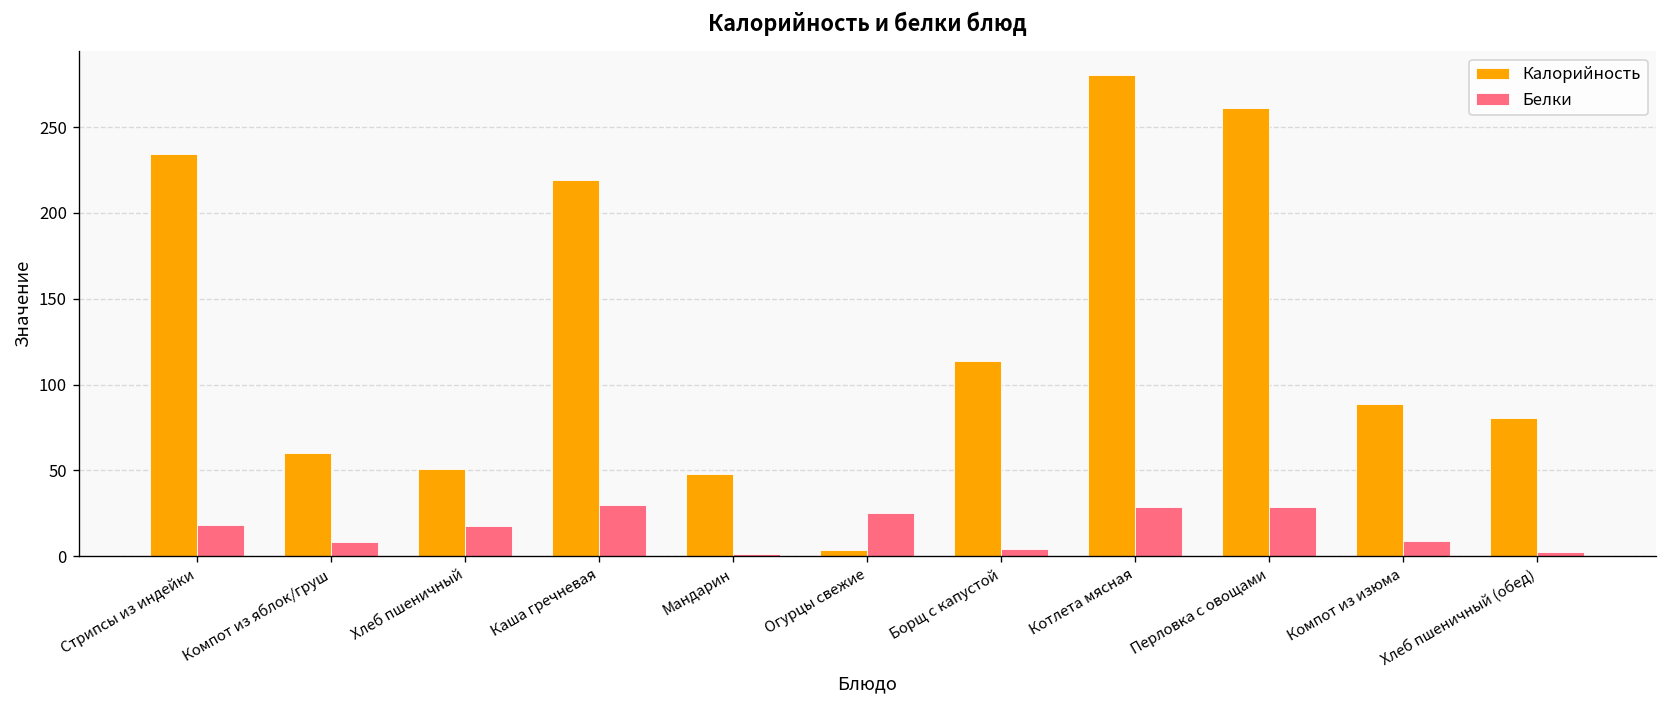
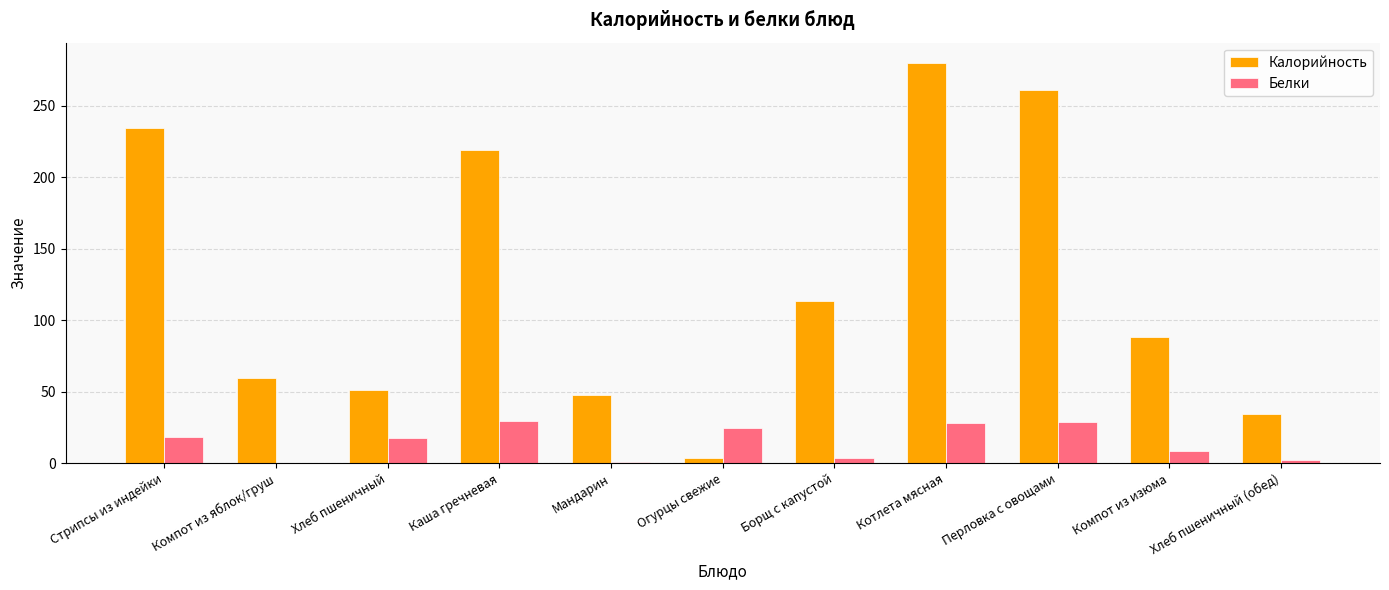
Белки, Компот из яблок/груш: 8 -> 0
Калорийность, Хлеб пшеничный (обед): 80 -> 35
